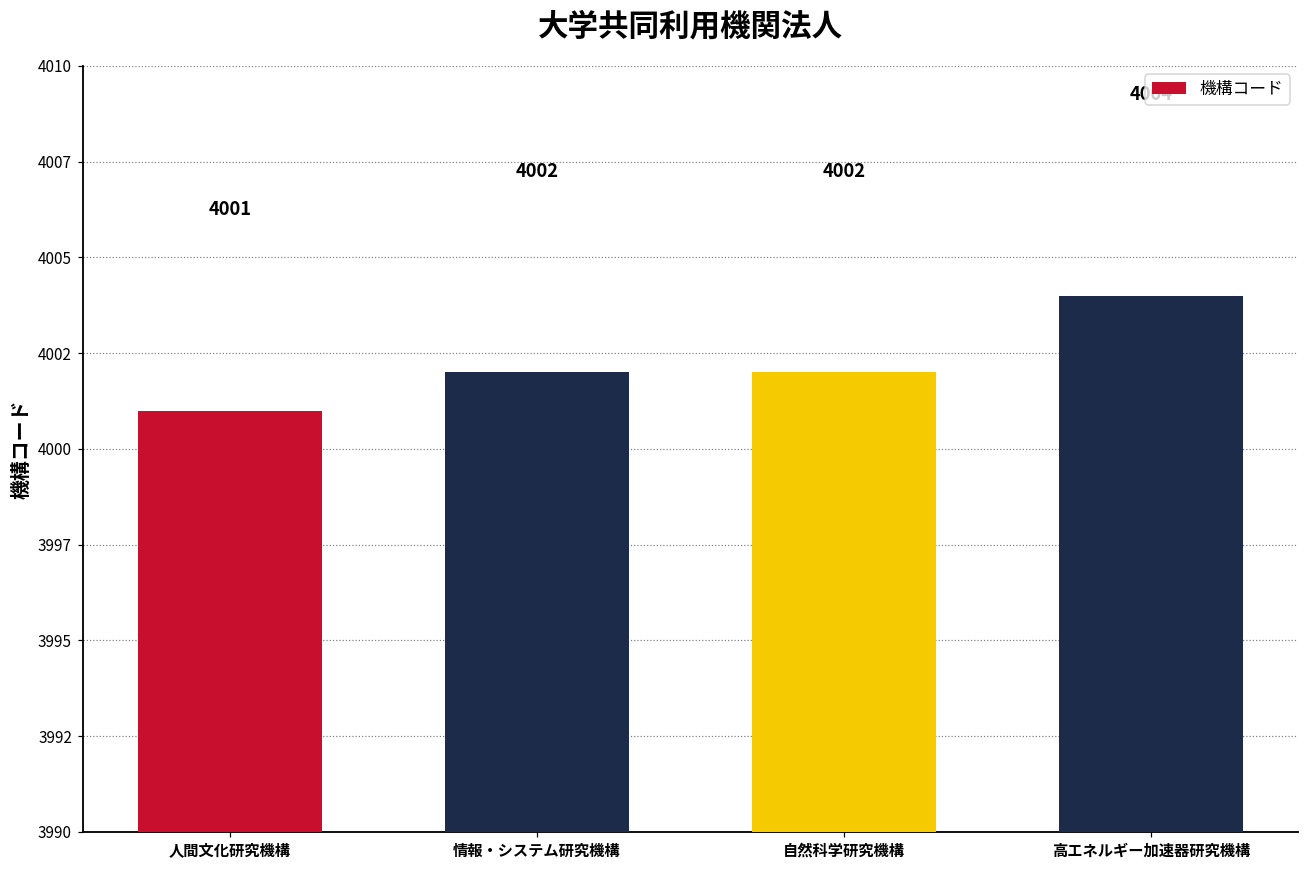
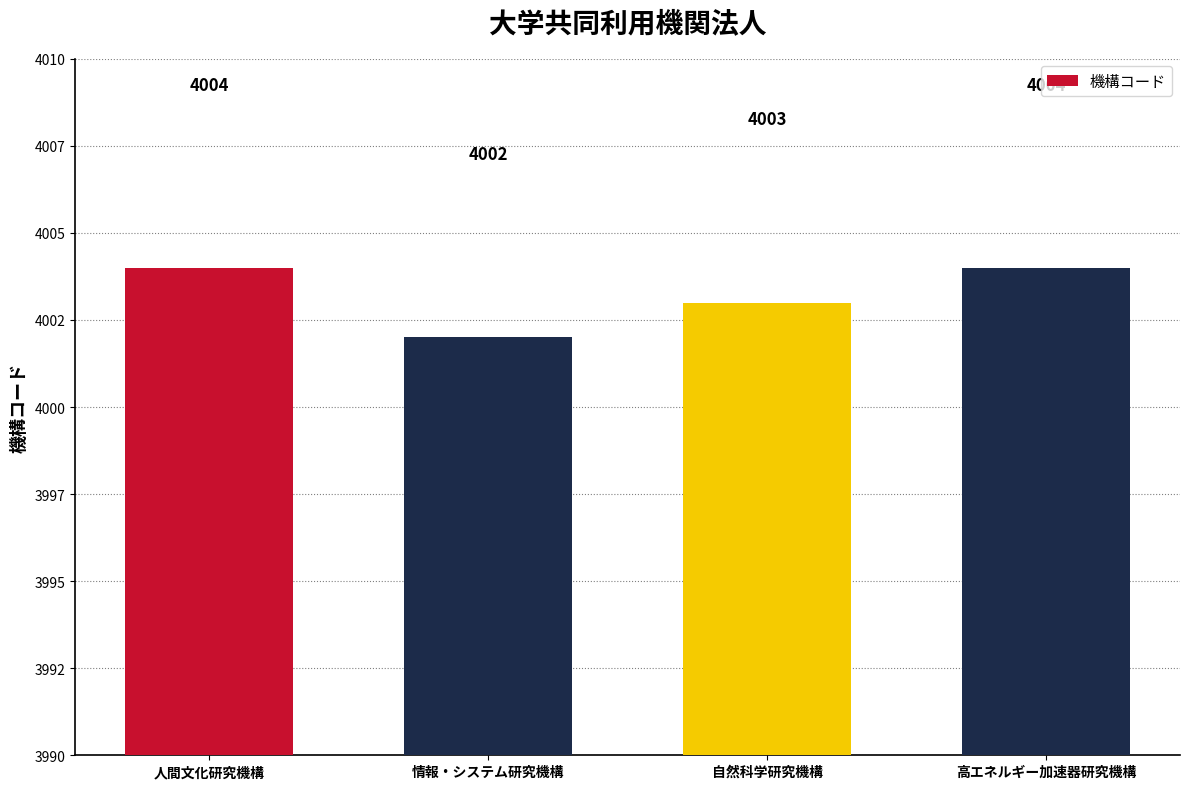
人間文化研究機構: 4001 -> 4004
自然科学研究機構: 4002 -> 4003
